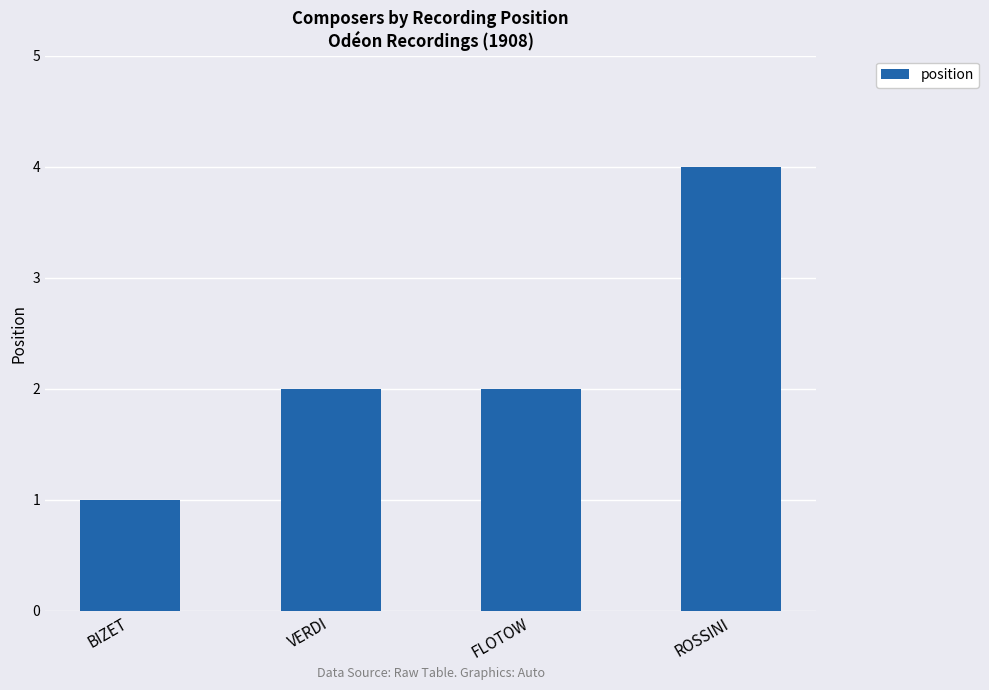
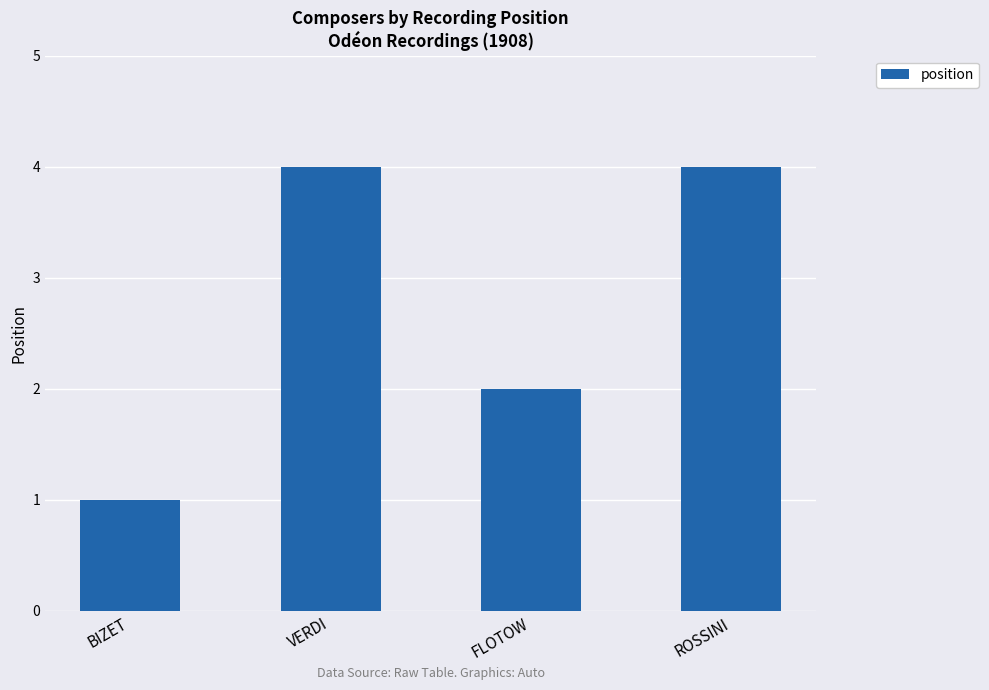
VERDI: 2 -> 4
